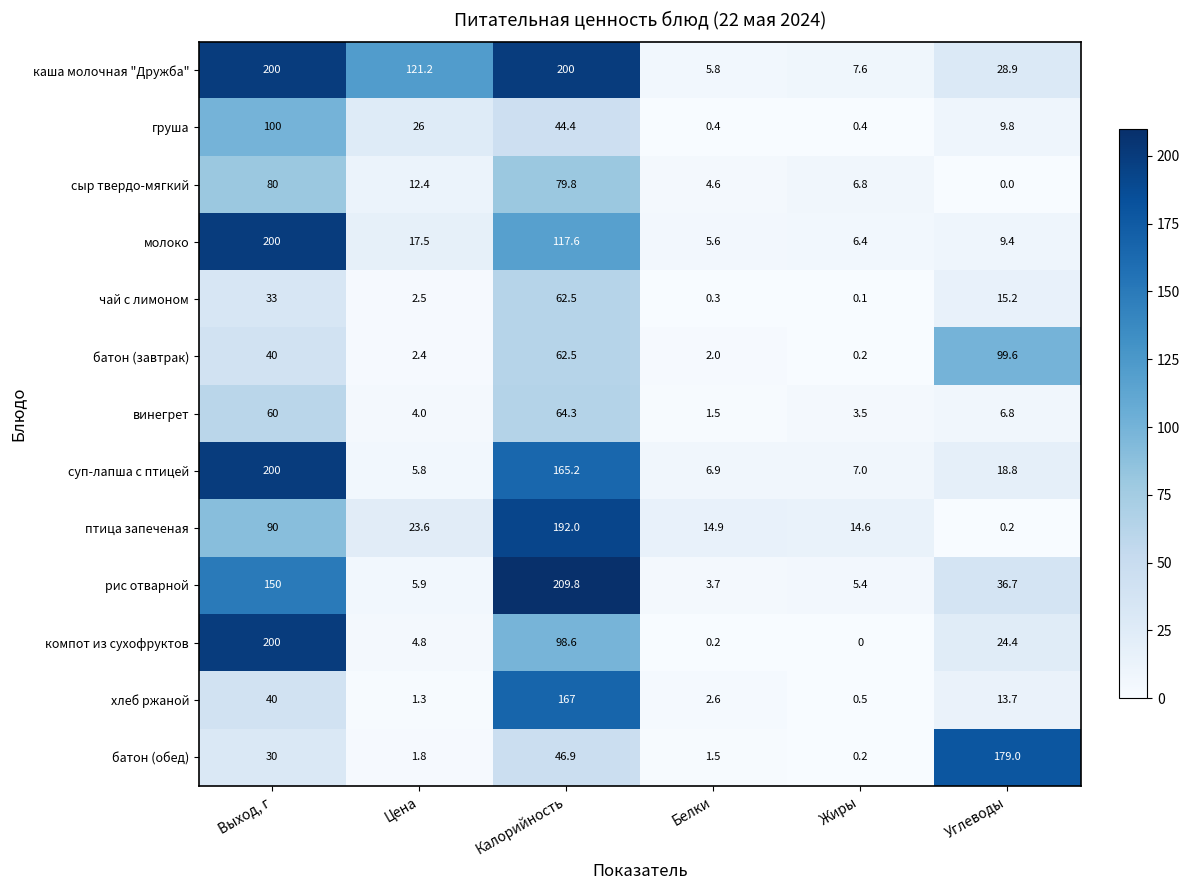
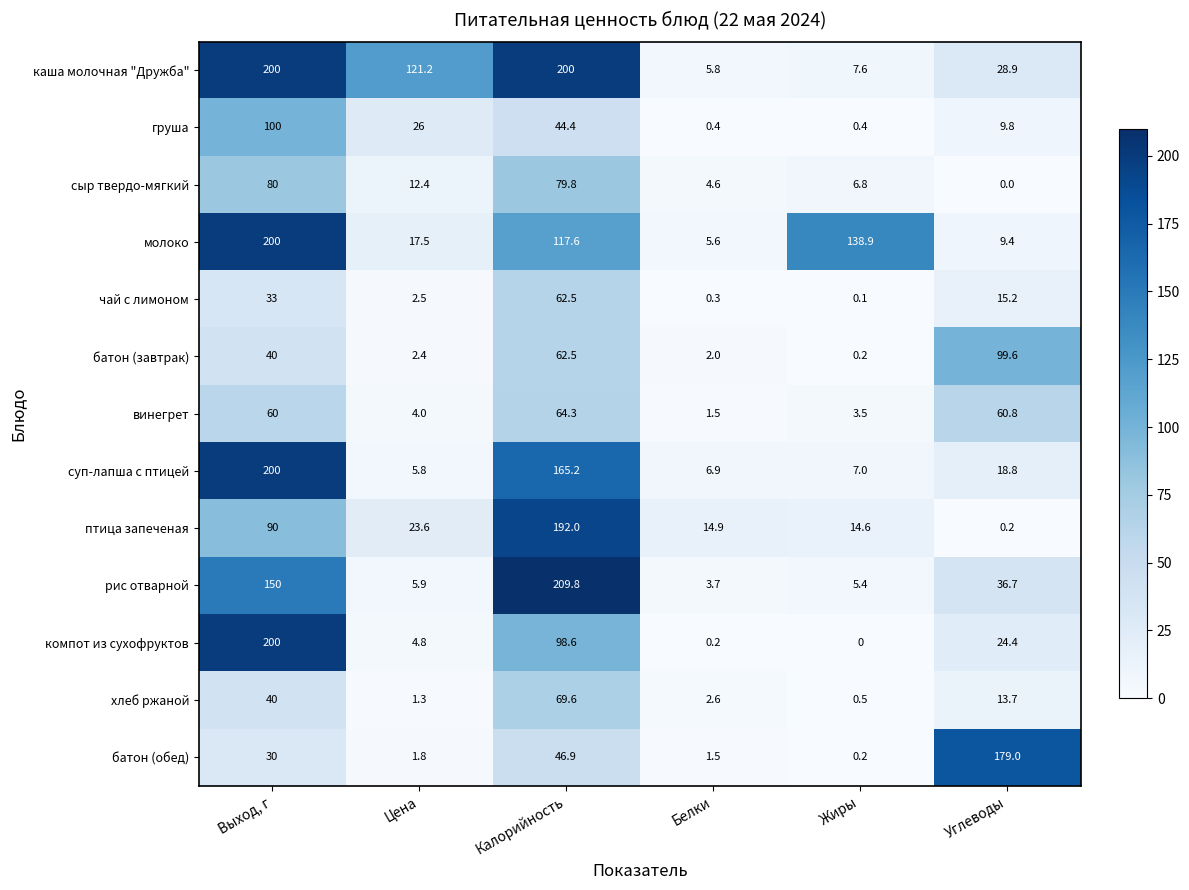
молоко, Жиры: 6.4 -> 138.9
винегрет, Углеводы: 6.8 -> 60.8
хлеб ржаной, Калорийность: 167 -> 69.6
